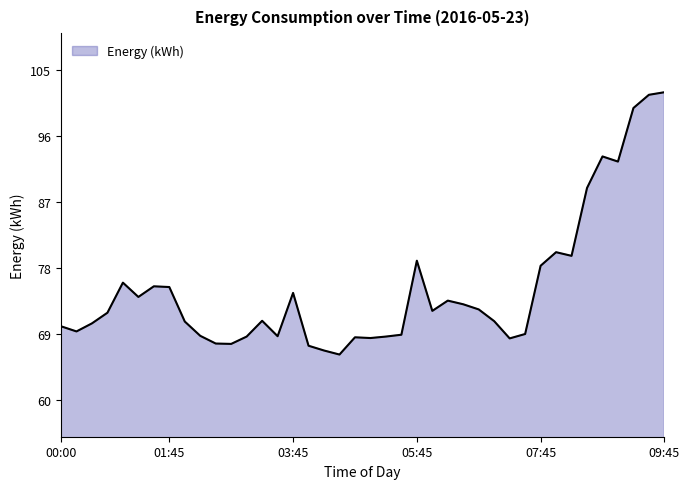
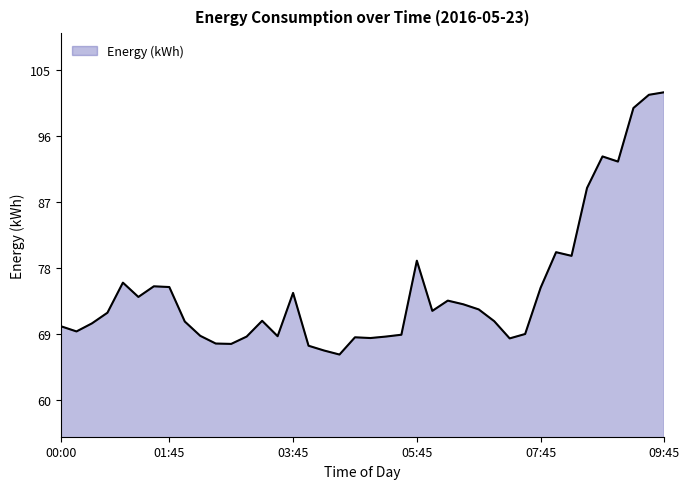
07:45: 78 -> 75
